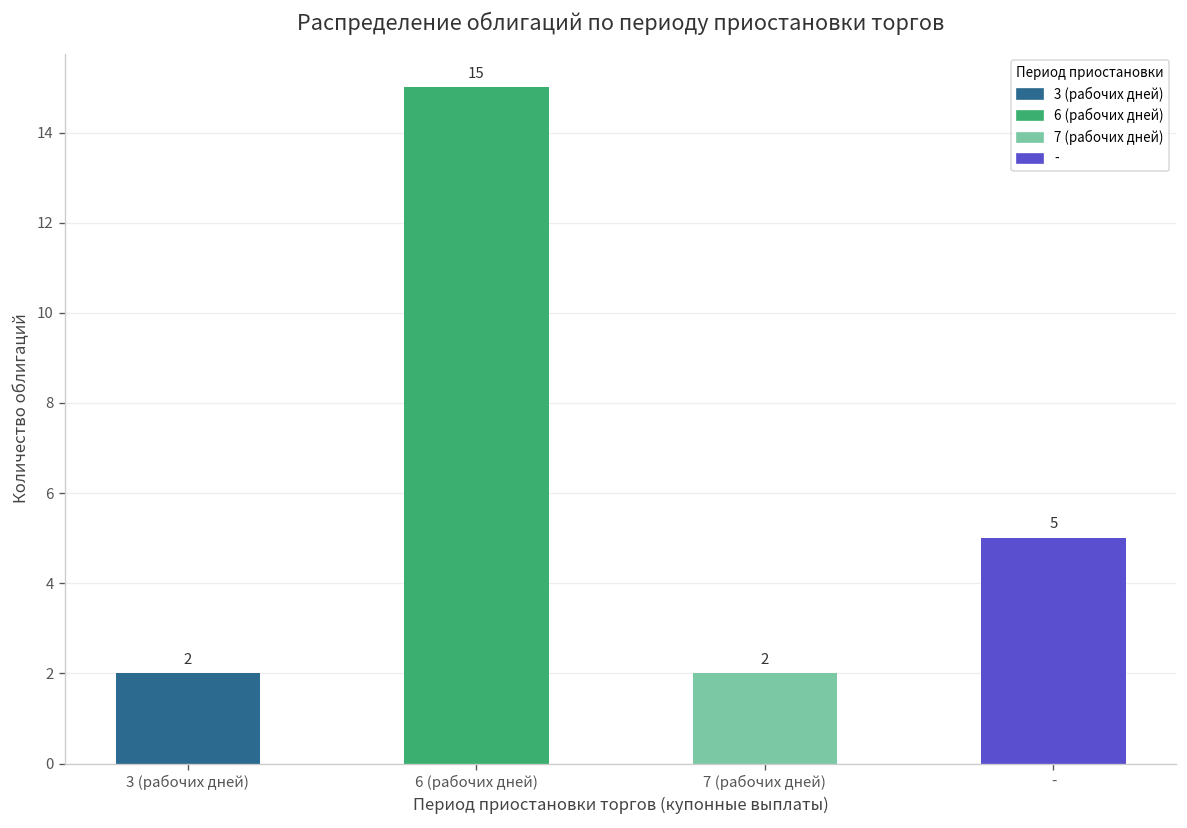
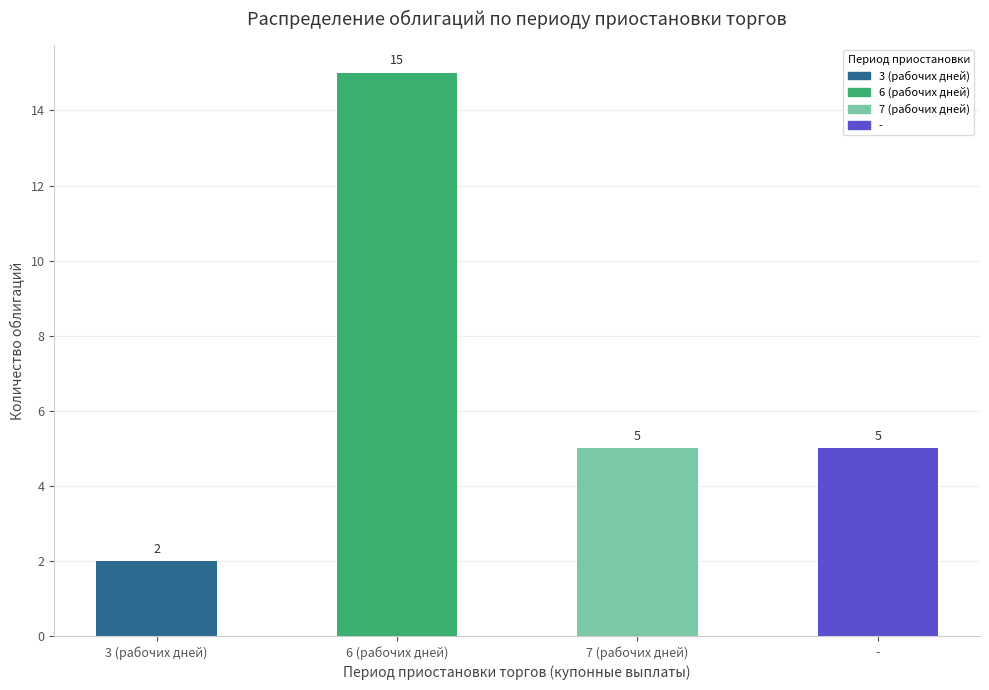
7 (рабочих дней): 2 -> 5
